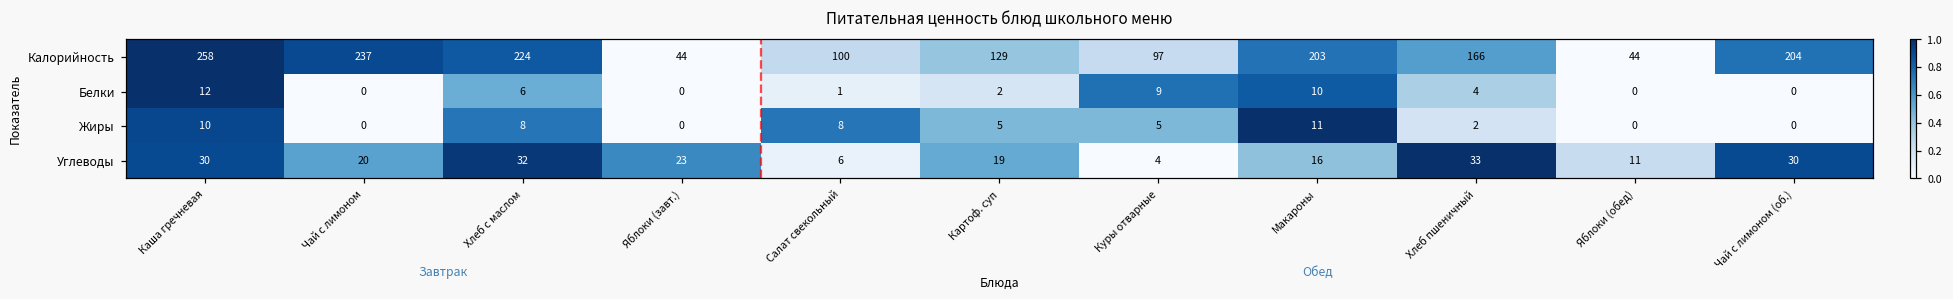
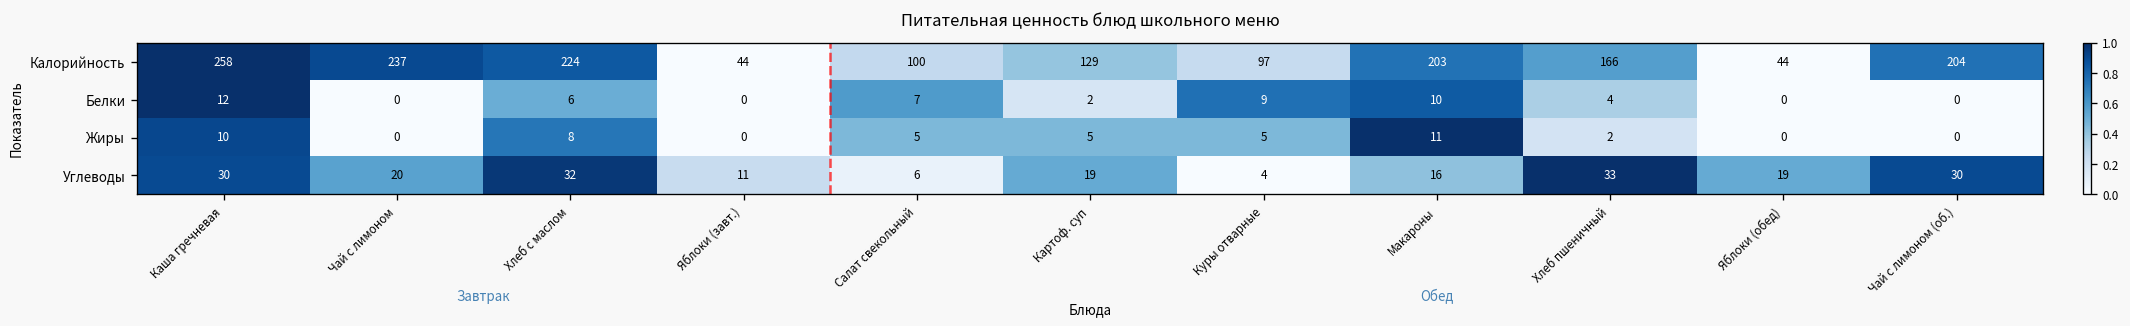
Белки, Салат свекольный: 1 -> 7
Жиры, Салат свекольный: 8 -> 5
Углеводы, Яблоки (завт.): 23 -> 11
Углеводы, Яблоки (обед): 11 -> 19
